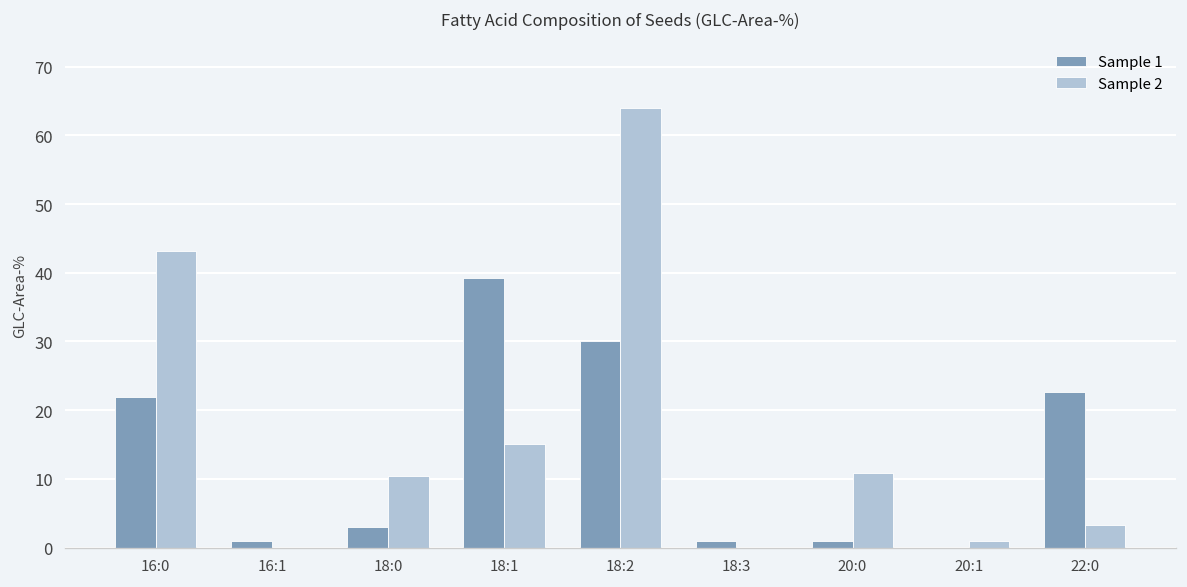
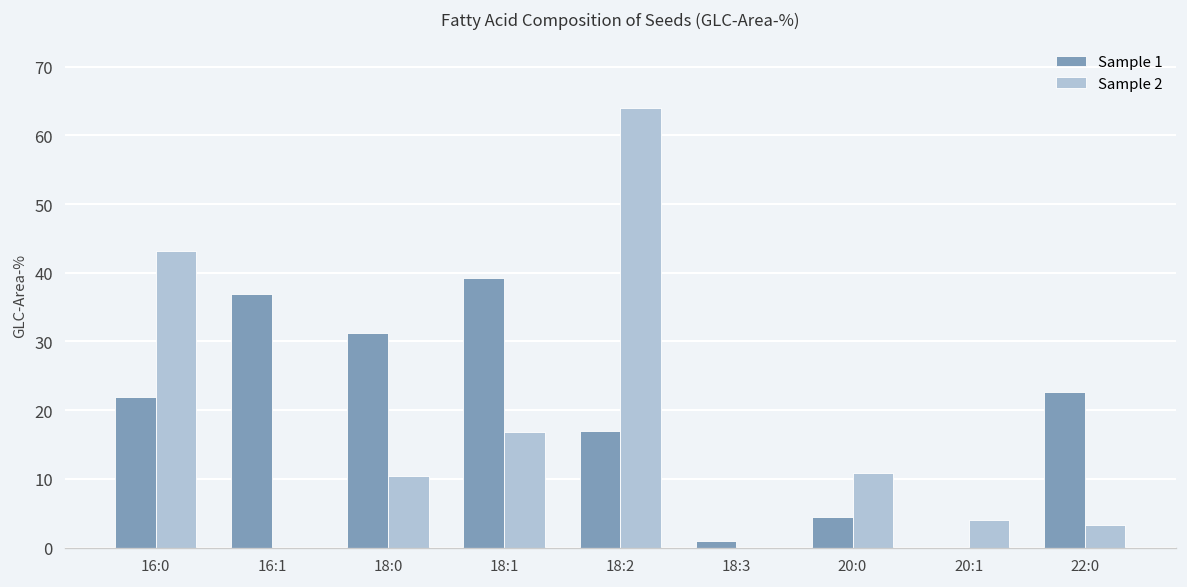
Sample 1, 16:1: 1 -> 37
Sample 1, 18:0: 3 -> 31
Sample 2, 18:1: 15 -> 17
Sample 1, 18:2: 30 -> 17
Sample 1, 20:0: 1 -> 4
Sample 2, 20:1: 1 -> 4
